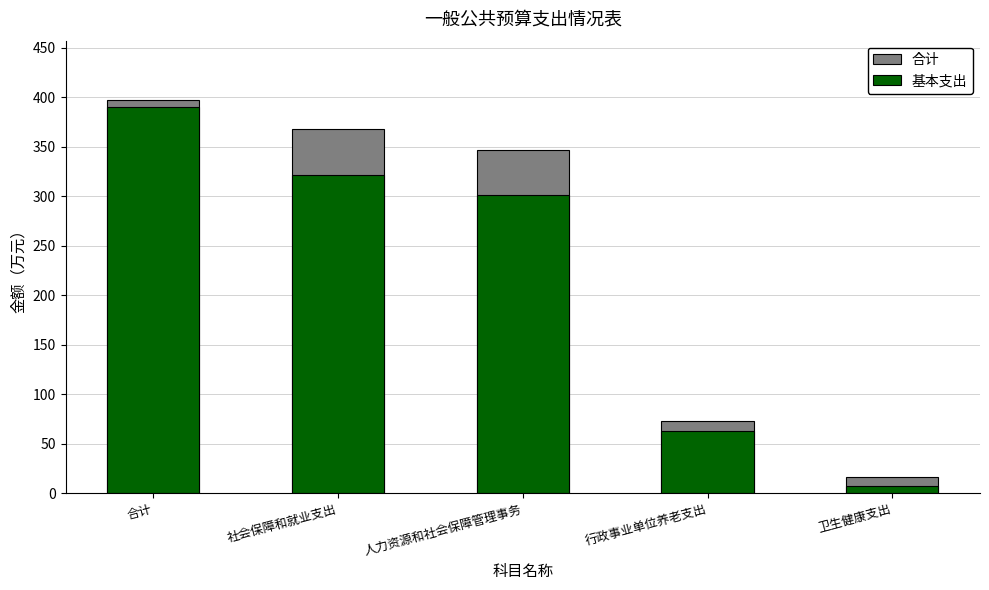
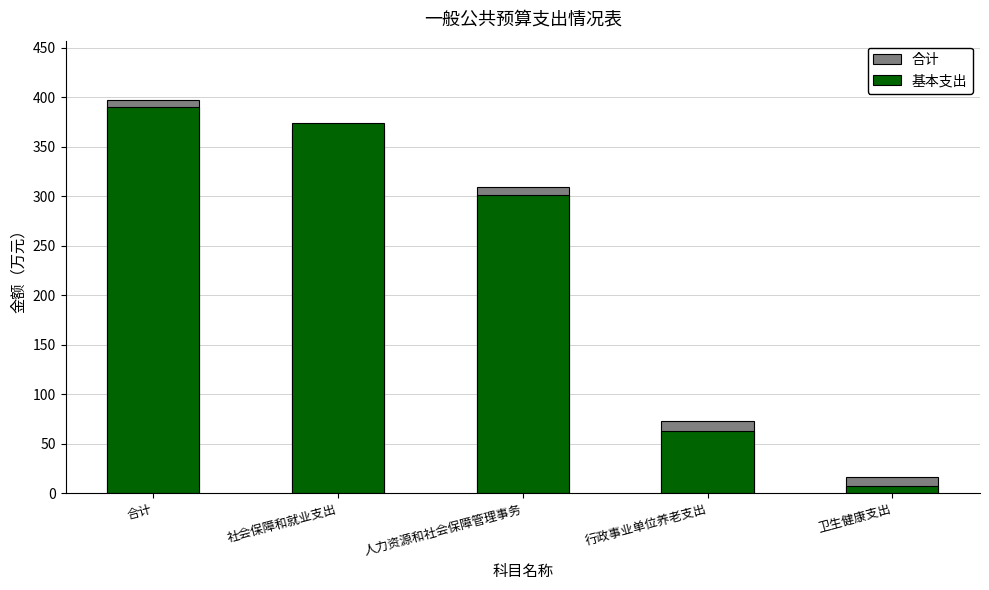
基本支出, 社会保障和就业支出: 320 -> 370
合计, 人力资源和社会保障管理事务: 350 -> 310
